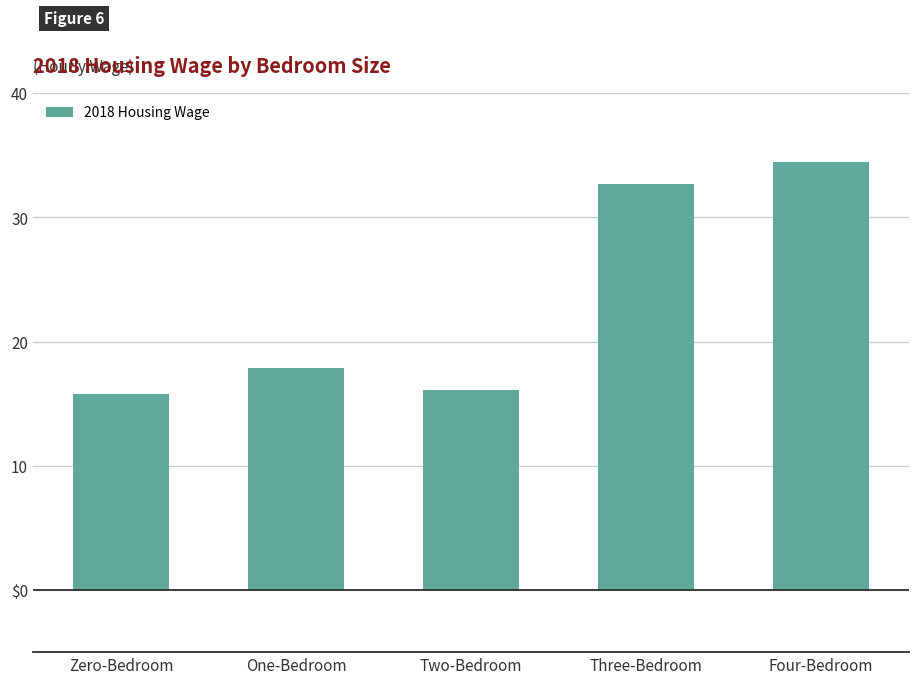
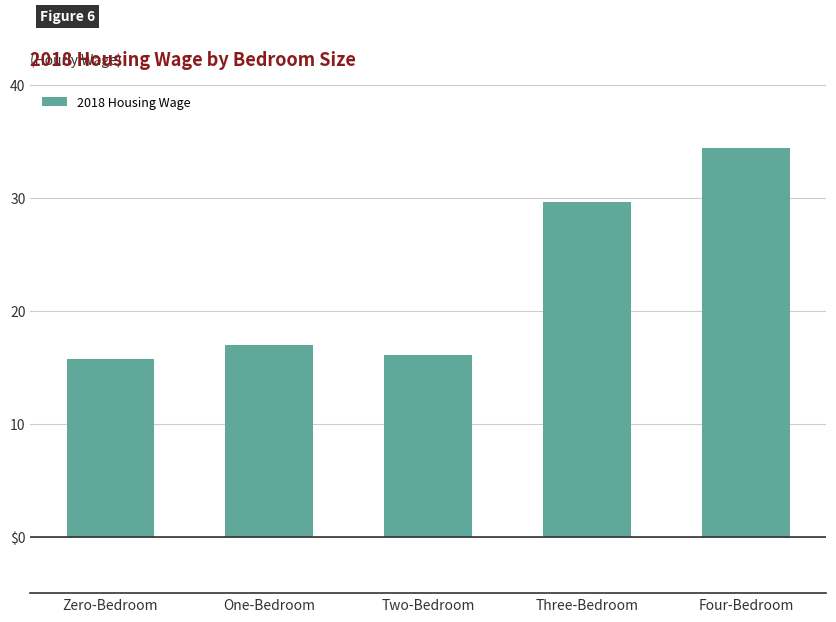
One-Bedroom: 17.9 -> 17.0
Three-Bedroom: 32.7 -> 29.6
